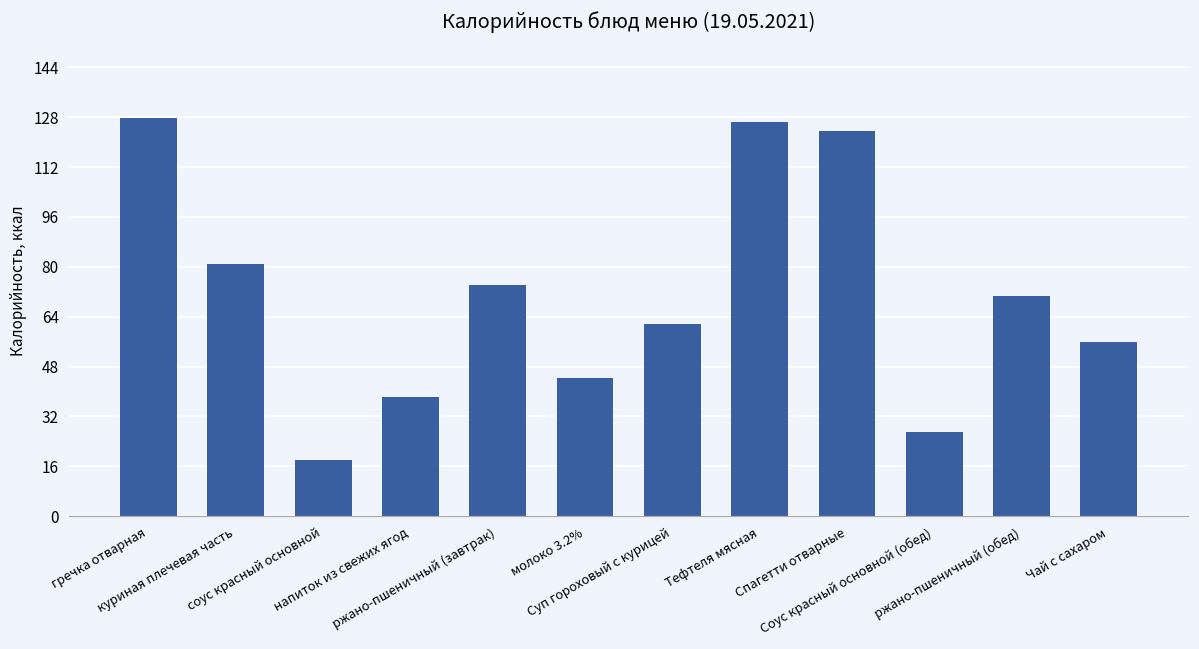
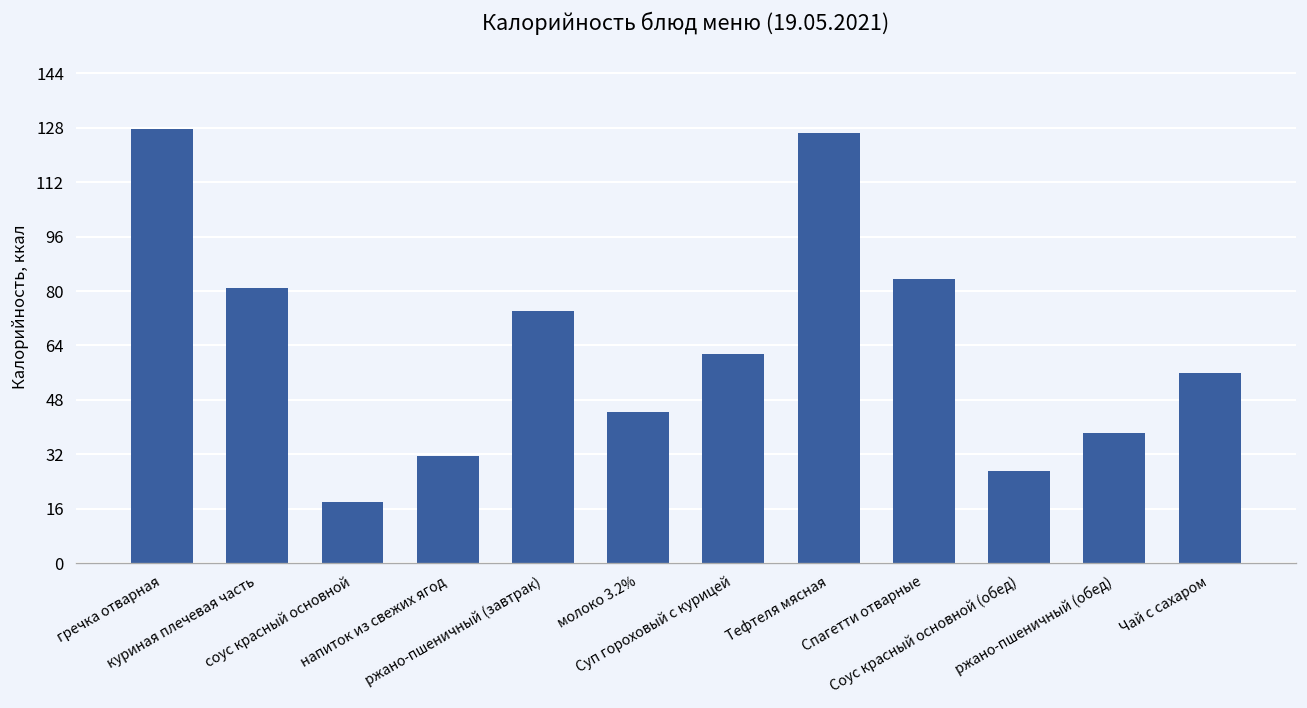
напиток из свежих ягод: 38 -> 32
Спагетти отварные: 124 -> 84
ржано-пшеничный (обед): 71 -> 38
